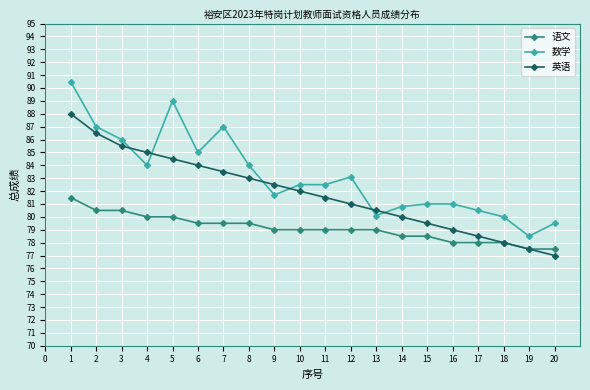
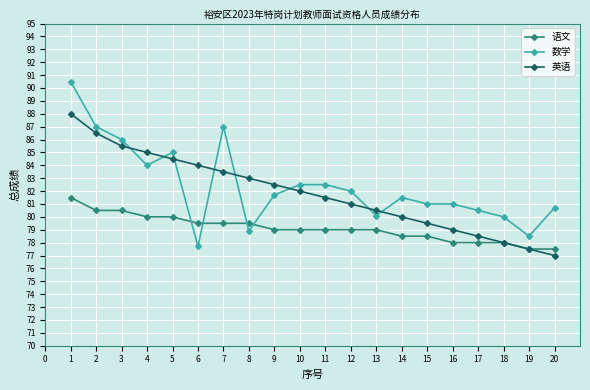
数学, 5: 89 -> 85
数学, 6: 85.0 -> 77.7
数学, 8: 84.0 -> 78.9
数学, 12: 83.1 -> 82.0
数学, 14: 80.8 -> 81.5
数学, 20: 79.5 -> 80.7
